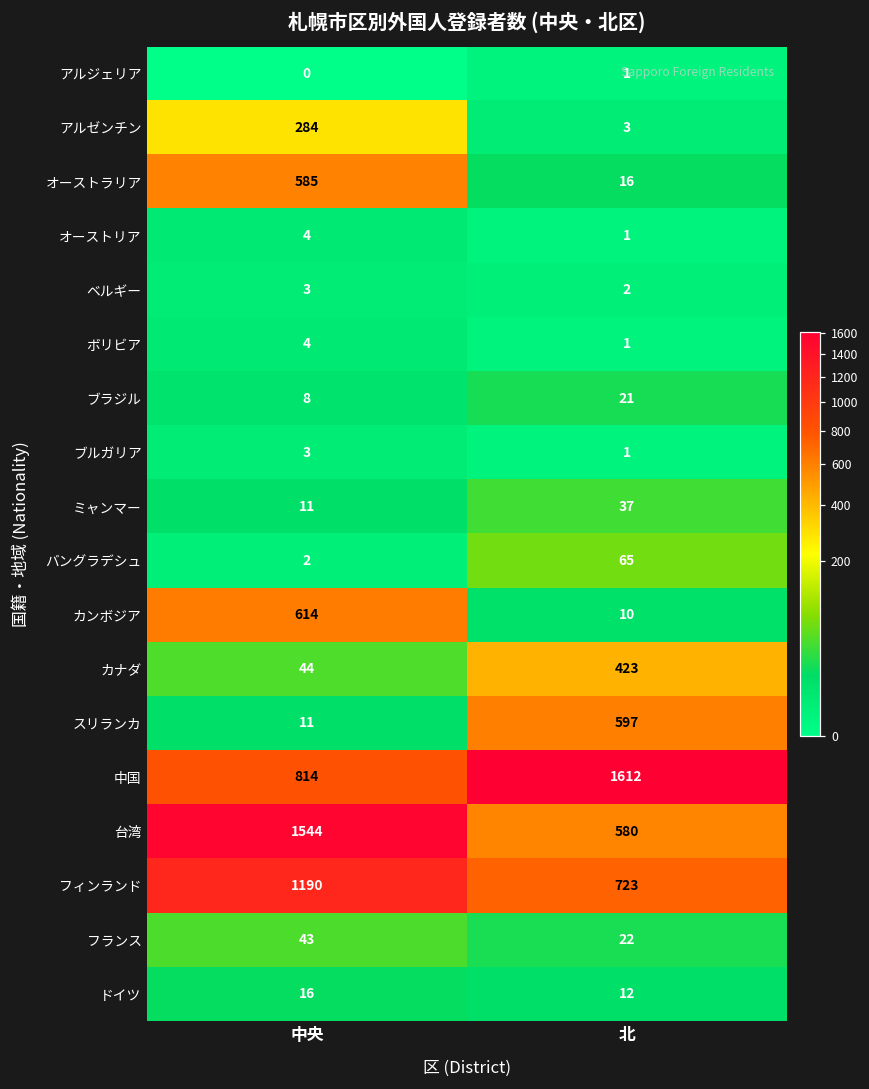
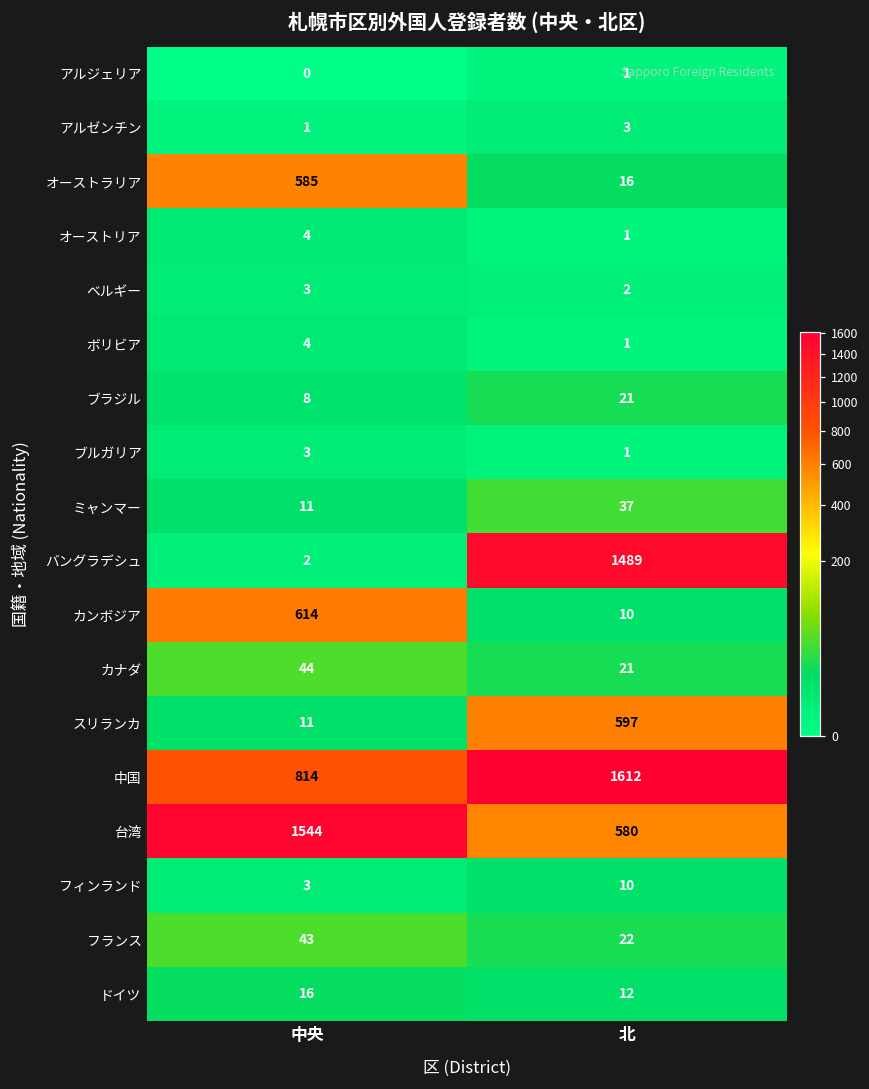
アルゼンチン, 中央: 284 -> 1
バングラデシュ, 北: 65 -> 1489
カナダ, 北: 423 -> 21
フィンランド, 中央: 1190 -> 3
フィンランド, 北: 723 -> 10
